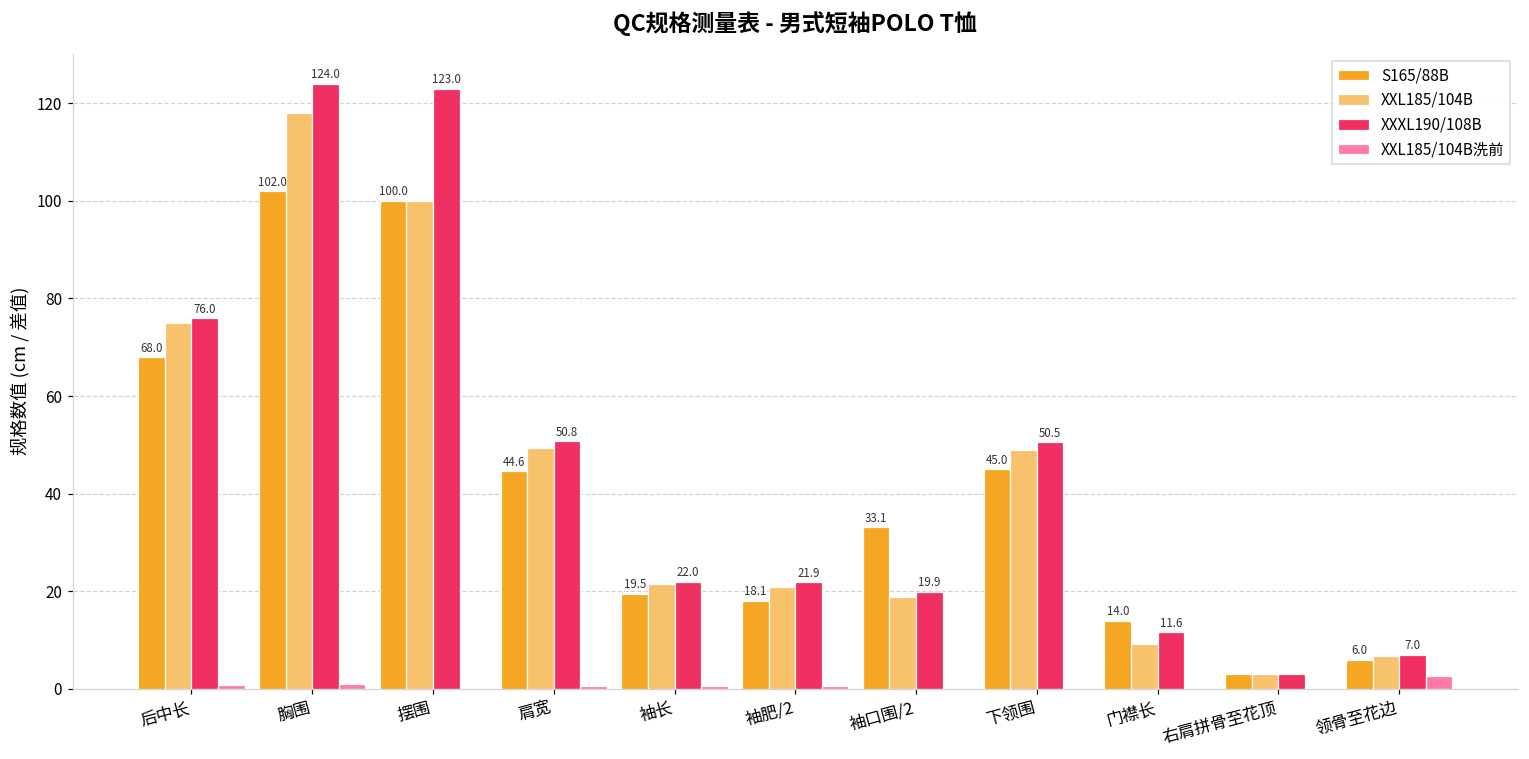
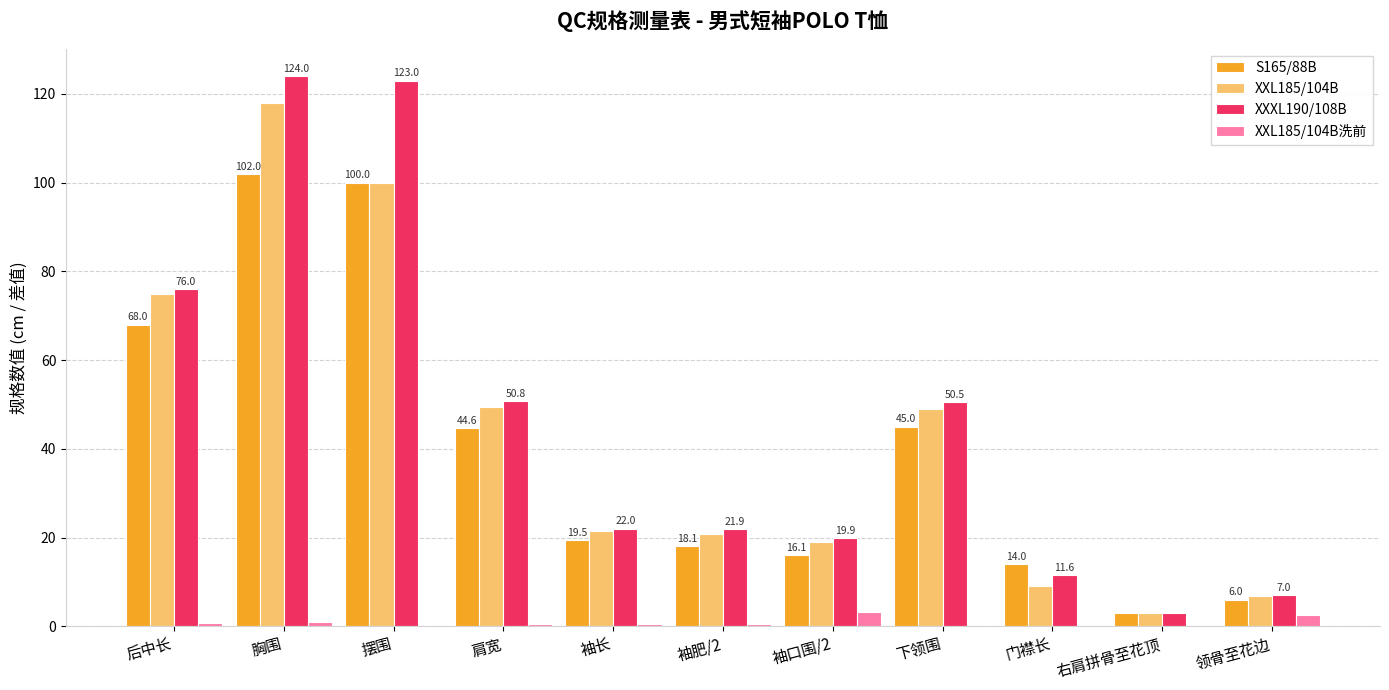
S165/88B, 袖口围/2: 33.1 -> 16.1
XXL185/104B洗前, 袖口围/2: 0 -> 3
